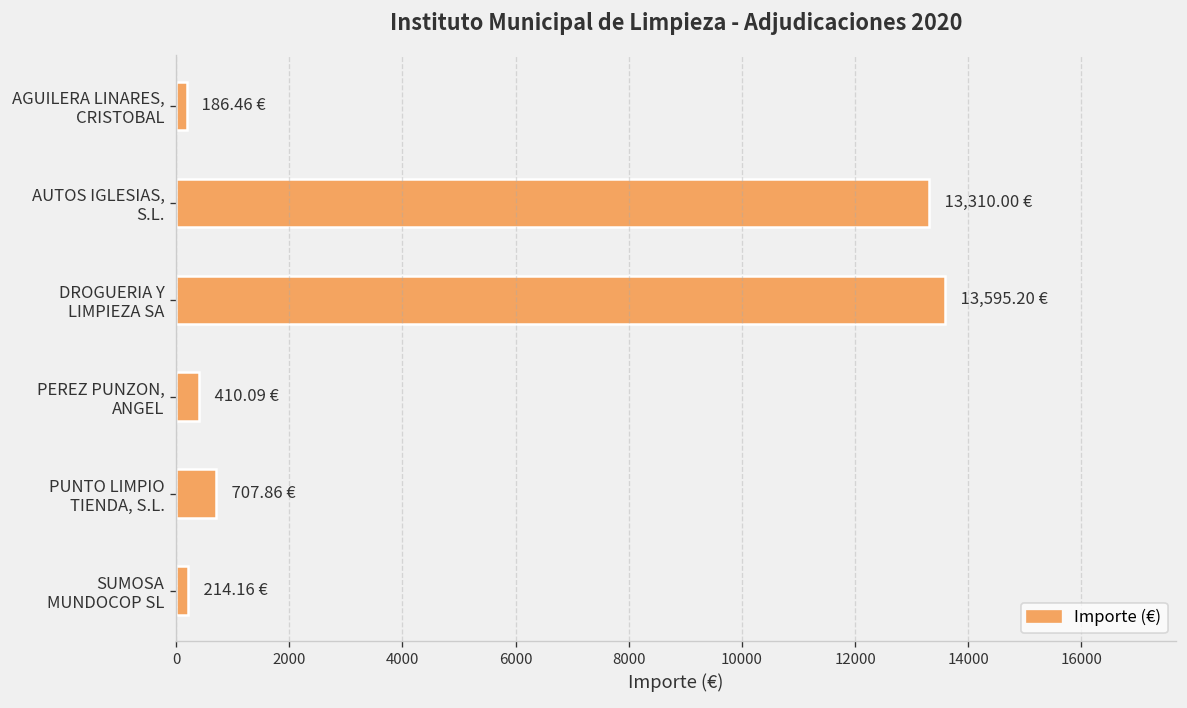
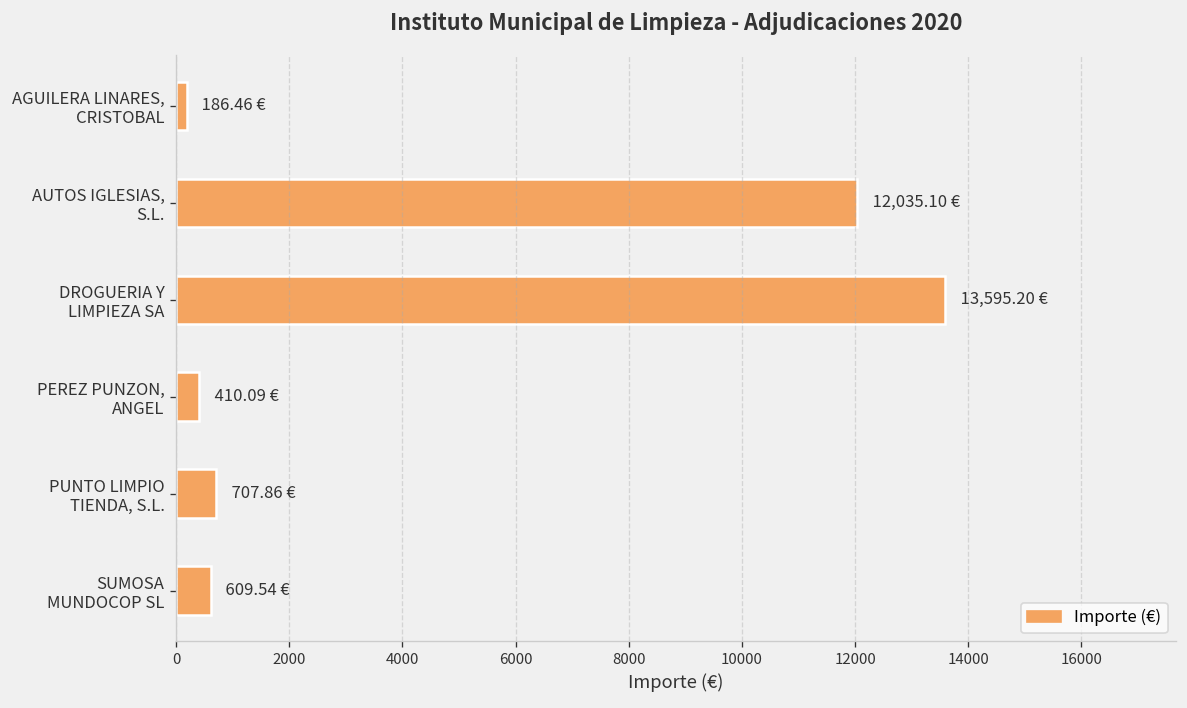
AUTOS IGLESIAS, S.L.: 13,310.00 -> 12,035.10
SUMOSA MUNDOCOP SL: 214.16 -> 609.54
